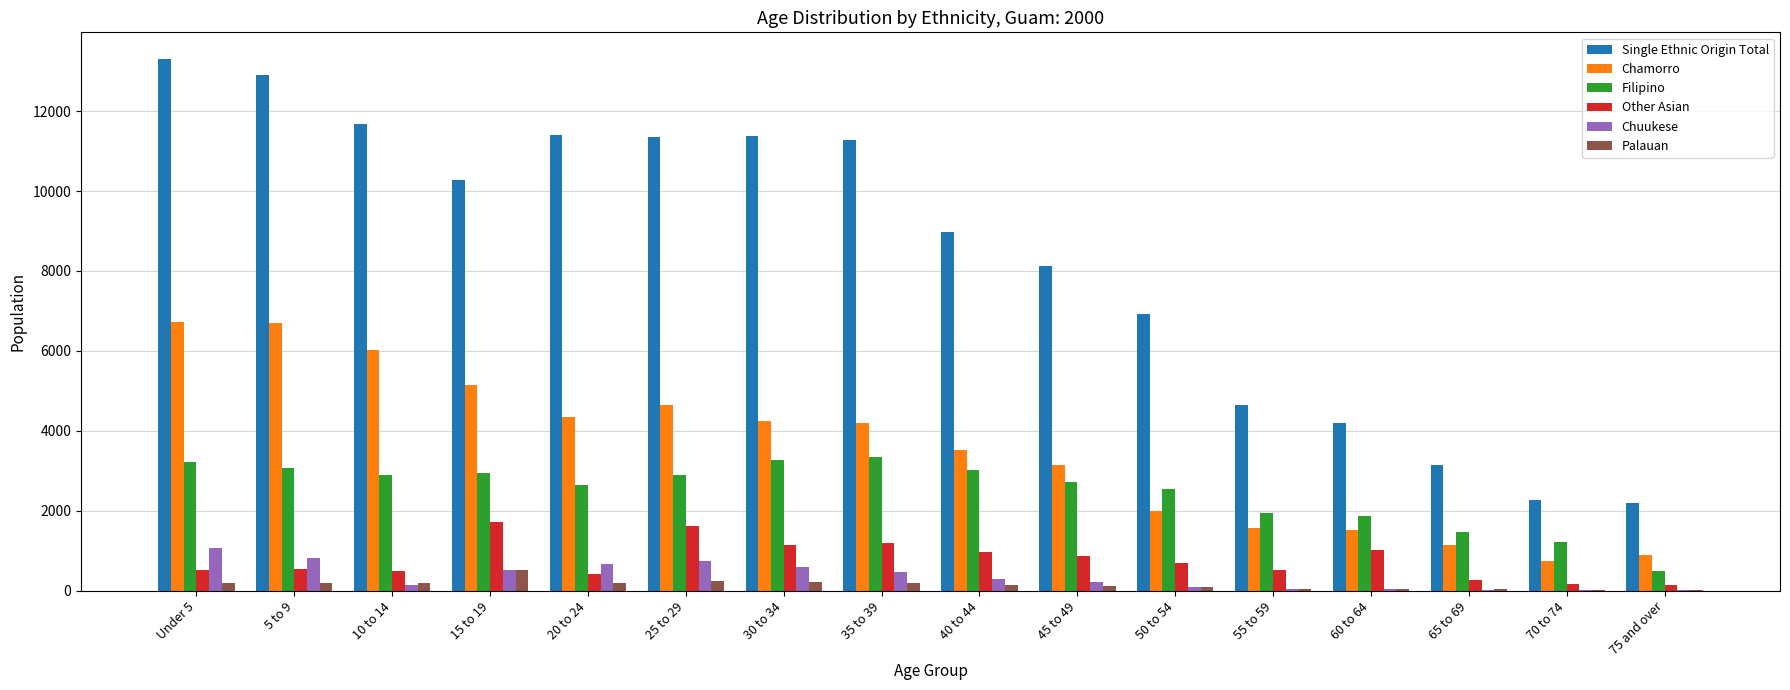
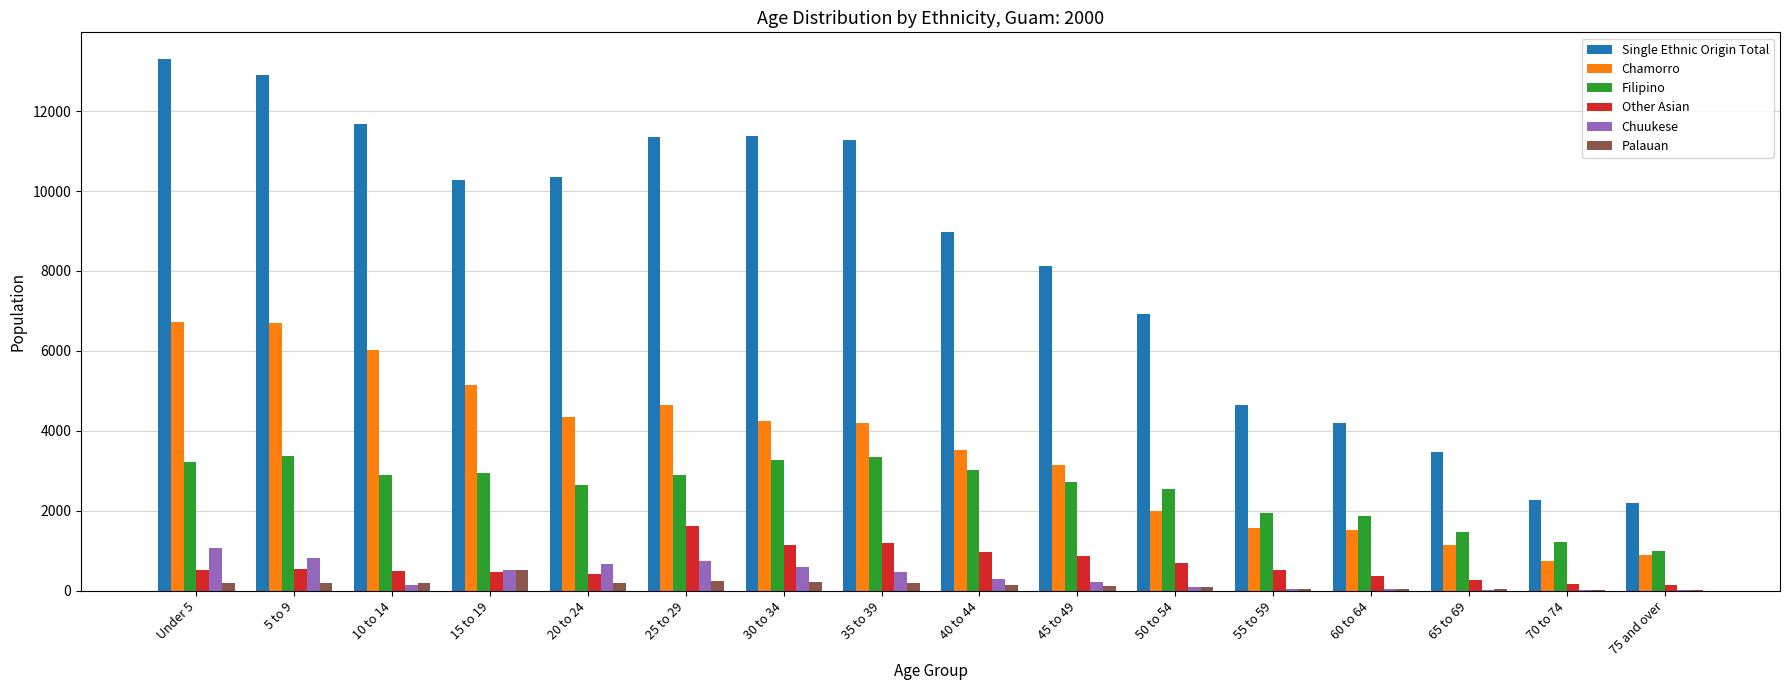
Filipino, 5 to 9: 3100 -> 3400
Other Asian, 15 to 19: 1700 -> 500
Single Ethnic Origin Total, 20 to 24: 11400 -> 10400
Other Asian, 60 to 64: 1000 -> 400
Single Ethnic Origin Total, 65 to 69: 3200 -> 3500
Filipino, 75 and over: 500 -> 1000
